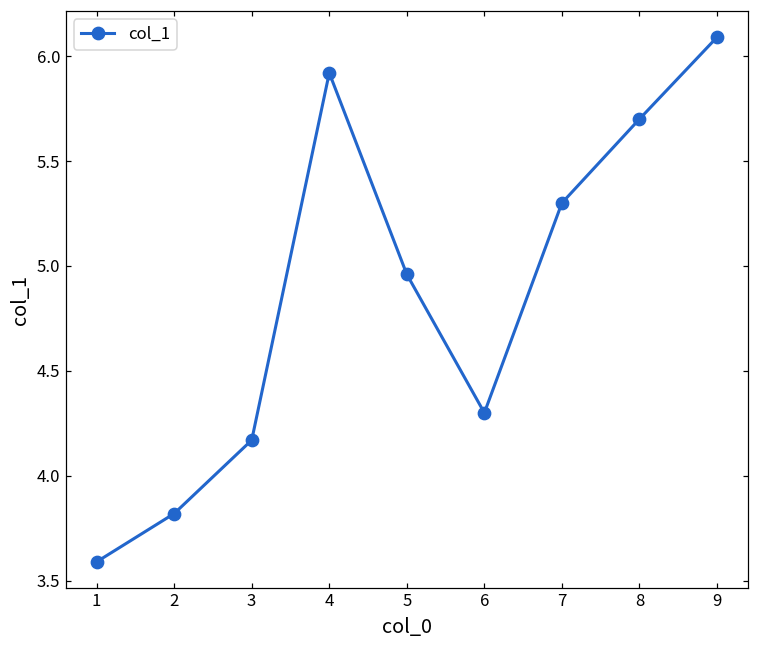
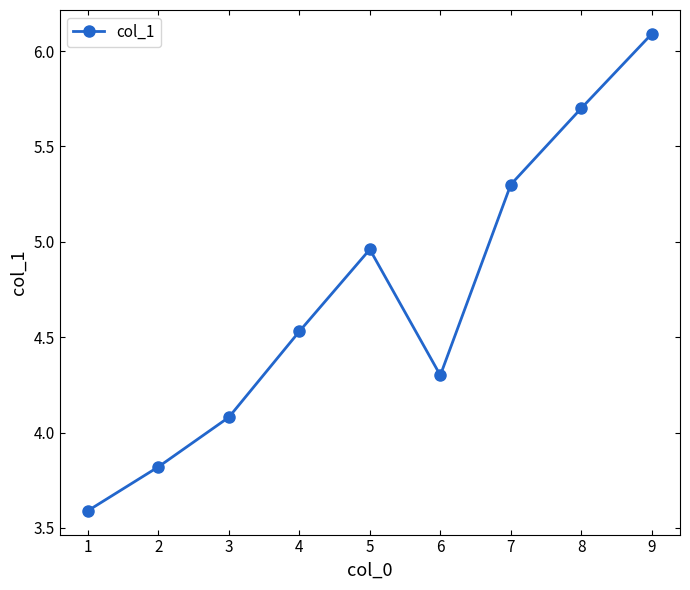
3: 4.17 -> 4.08
4: 5.92 -> 4.53
